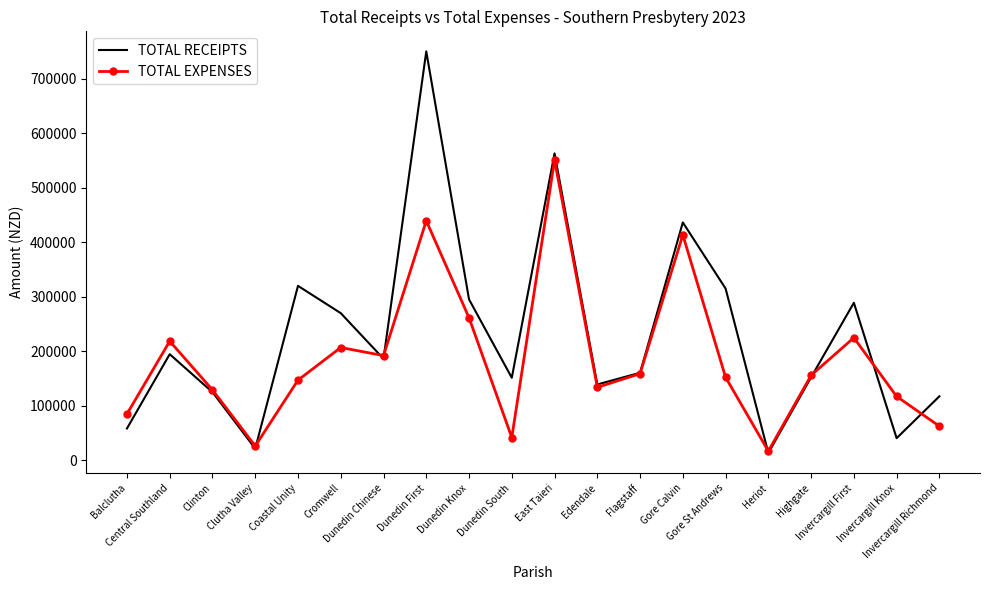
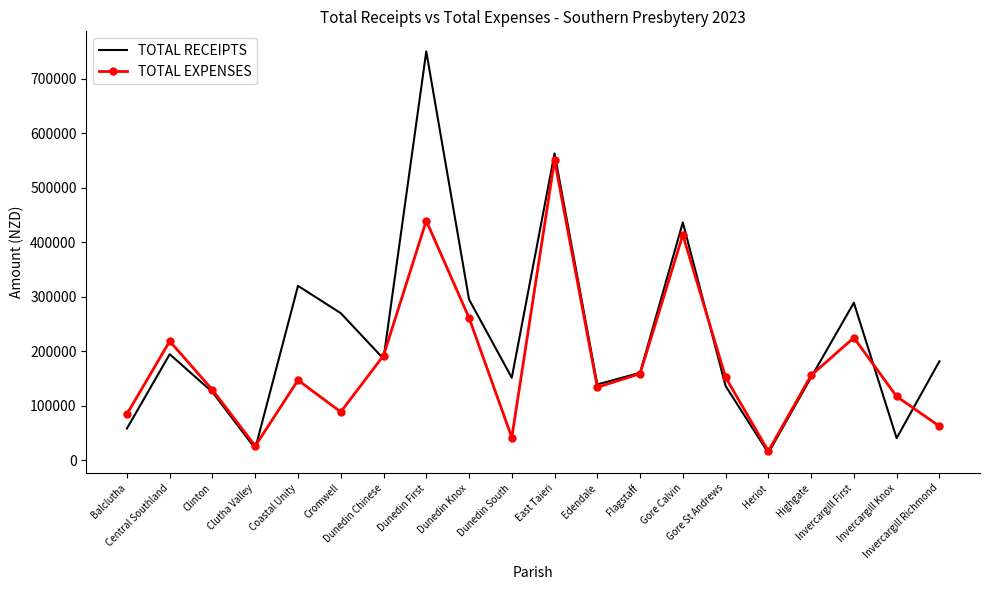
TOTAL EXPENSES, Cromwell: 210000 -> 90000
TOTAL RECEIPTS, Gore St Andrews: 310000 -> 140000
TOTAL RECEIPTS, Invercargill Richmond: 120000 -> 180000
